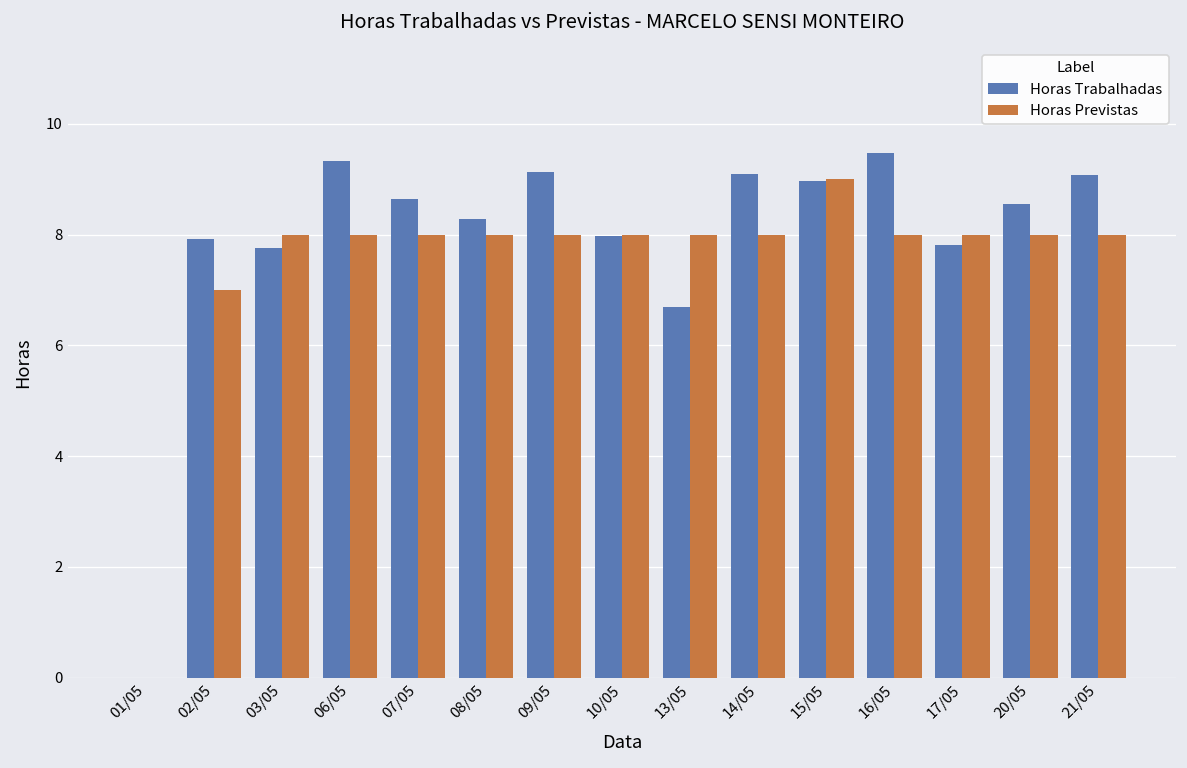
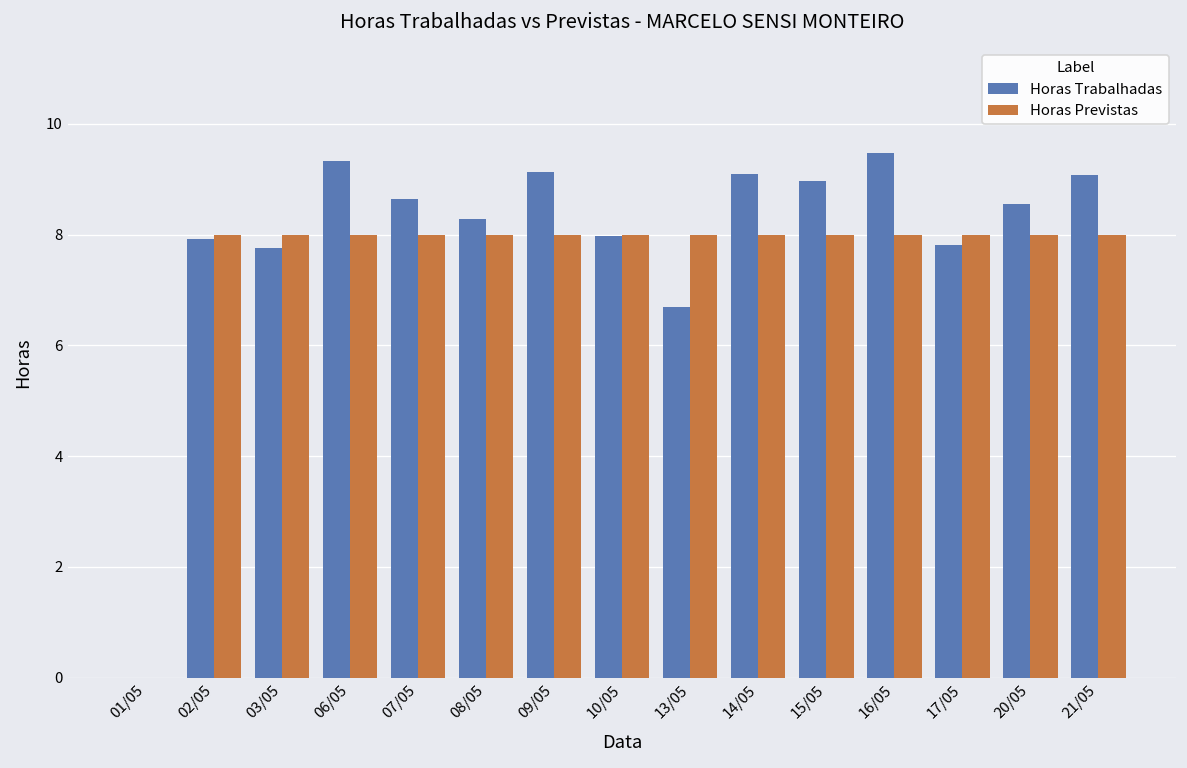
Horas Previstas, 02/05: 7 -> 8
Horas Previstas, 15/05: 9 -> 8
